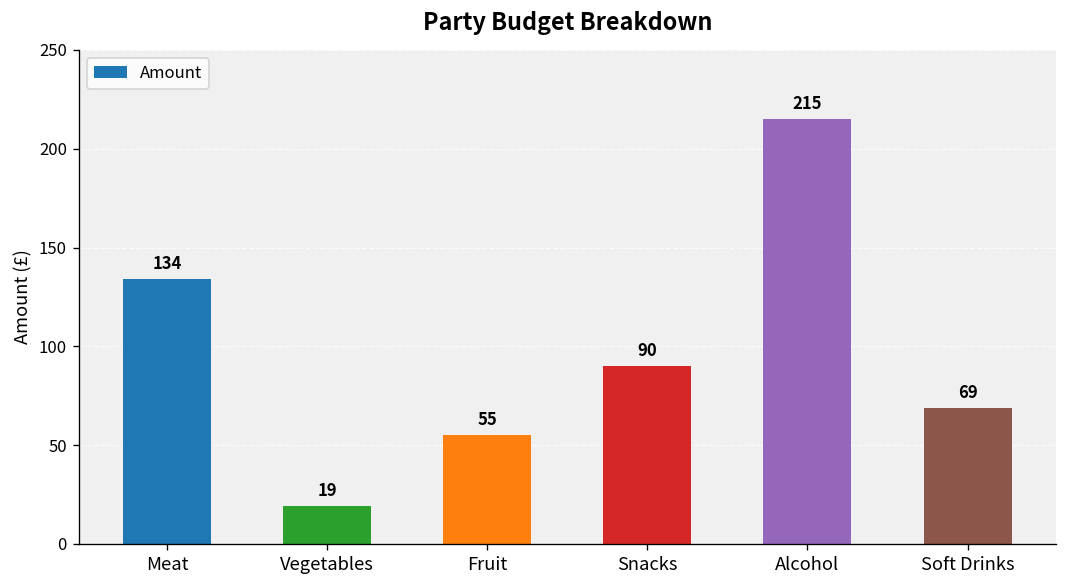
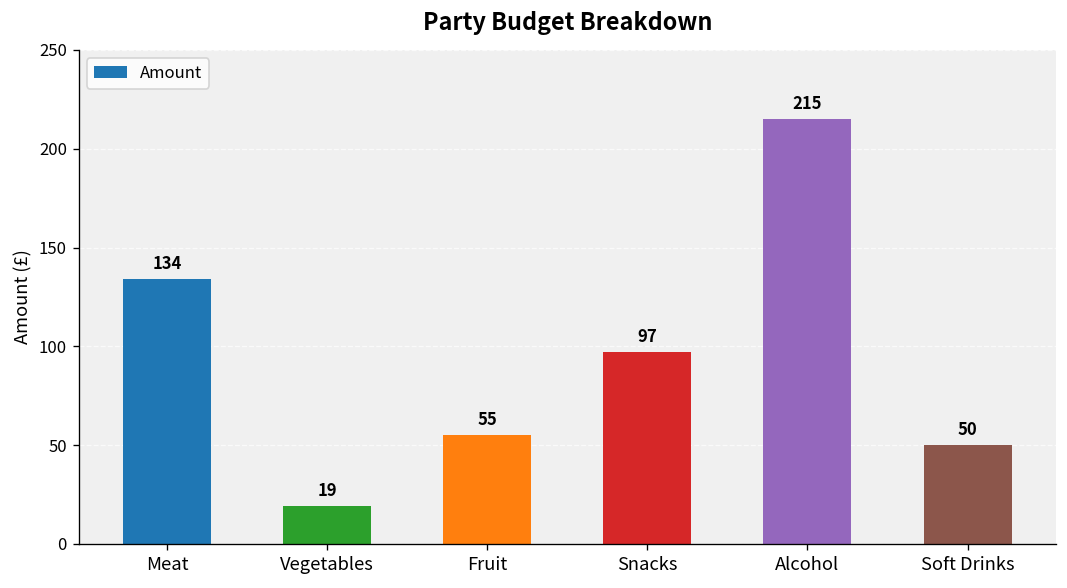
Snacks: 90 -> 97
Soft Drinks: 69 -> 50
